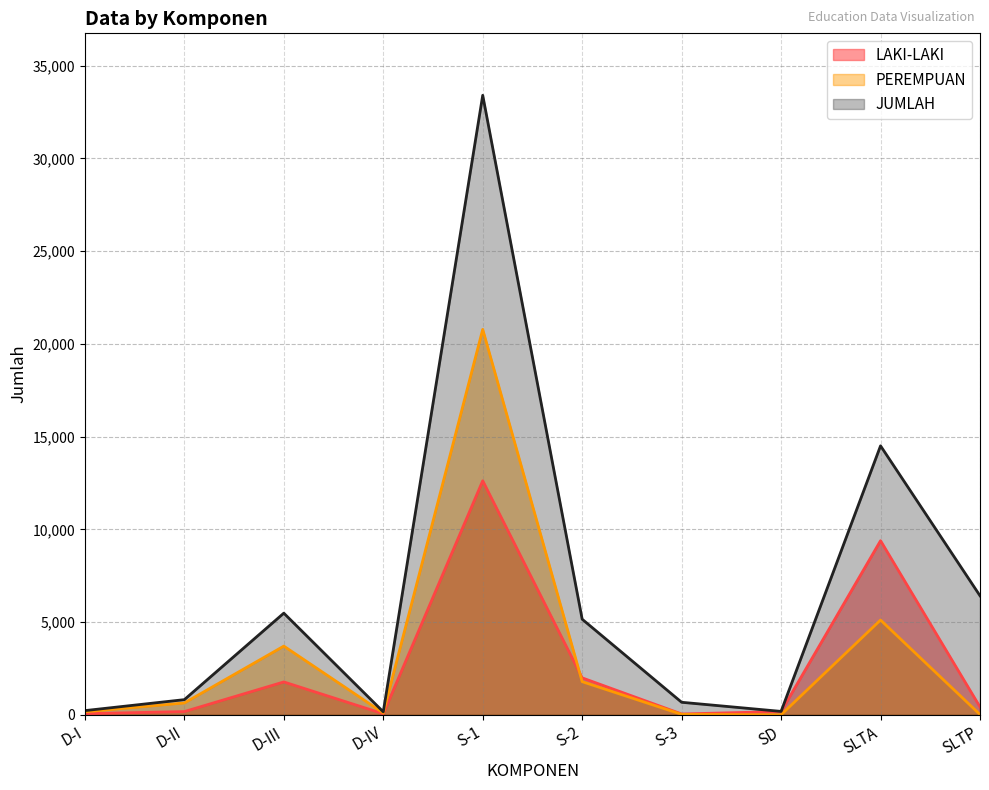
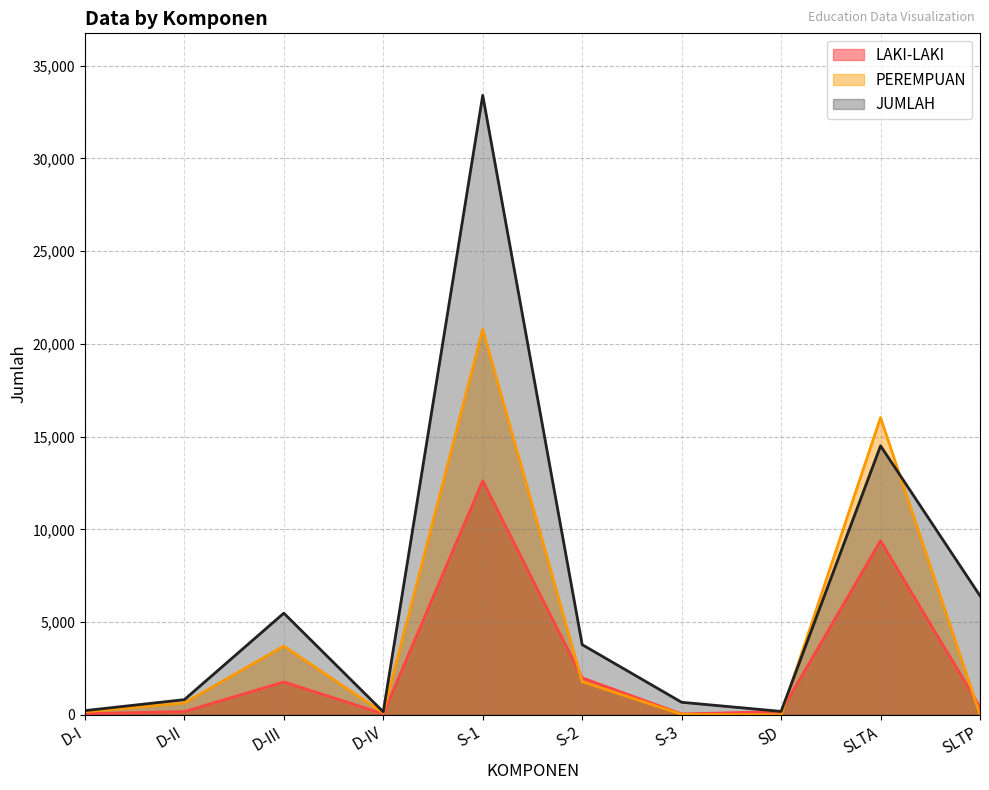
JUMLAH, S-2: 5,200 -> 3,800
PEREMPUAN, SLTA: 5,100 -> 16,000
